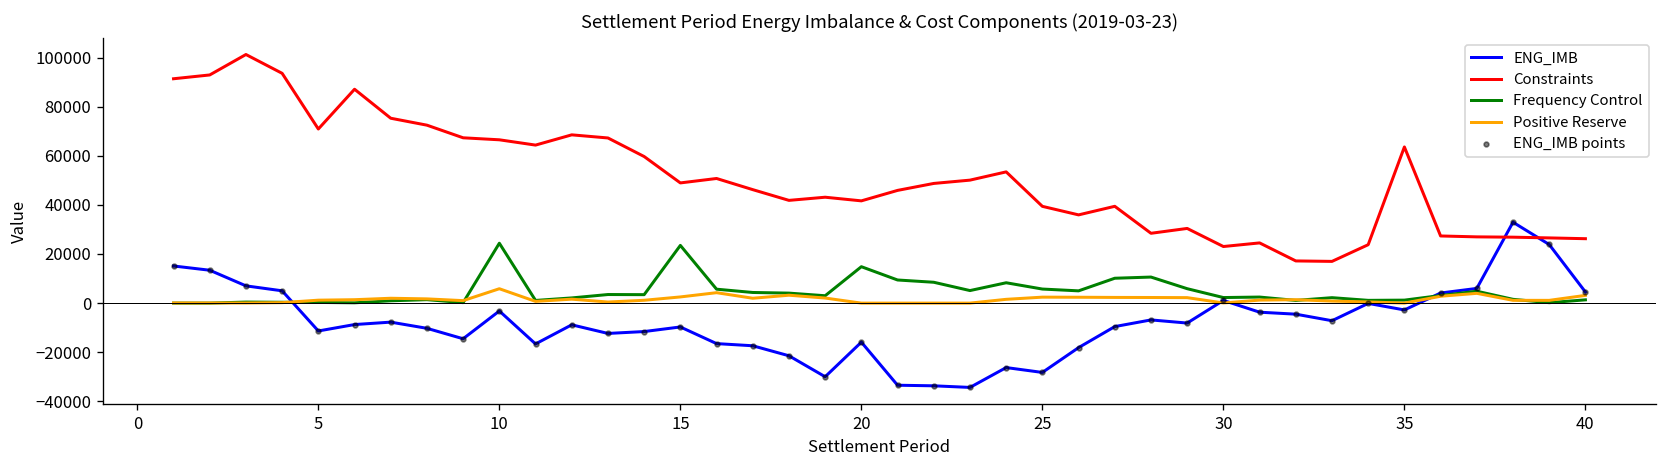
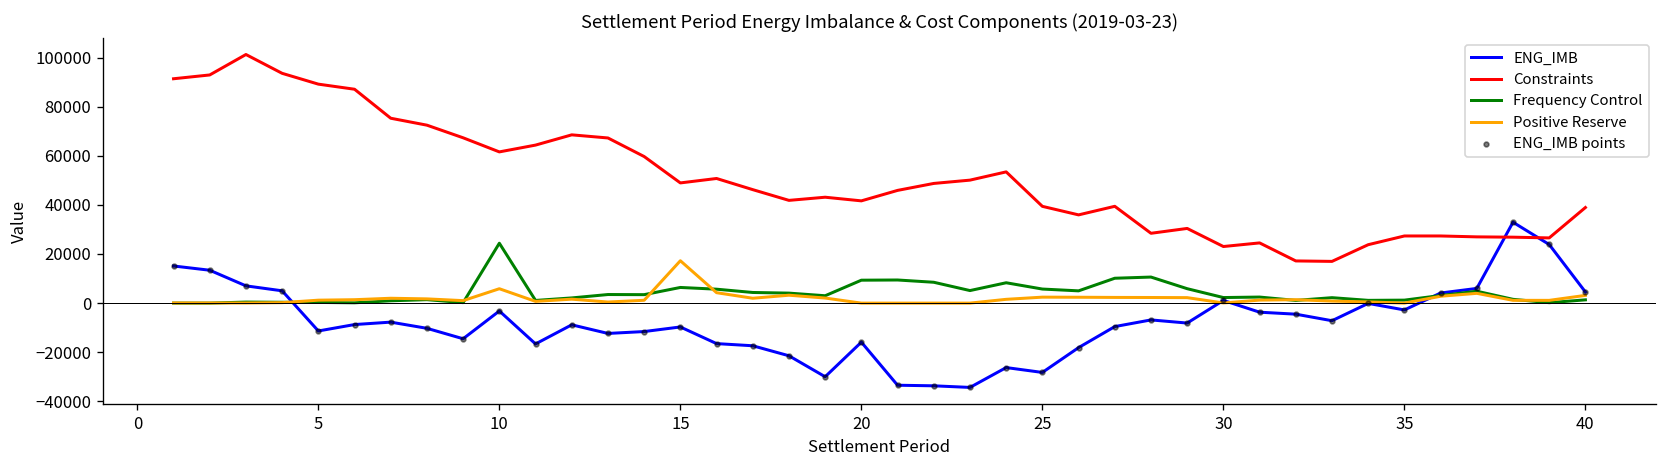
Constraints, 5: 71000 -> 89000
Constraints, 10: 66000 -> 62000
Frequency Control, 15: 24000 -> 6000
Positive Reserve, 15: 3000 -> 17000
Frequency Control, 20: 15000 -> 9000
Constraints, 35: 64000 -> 27000
Constraints, 40: 26000 -> 39000
